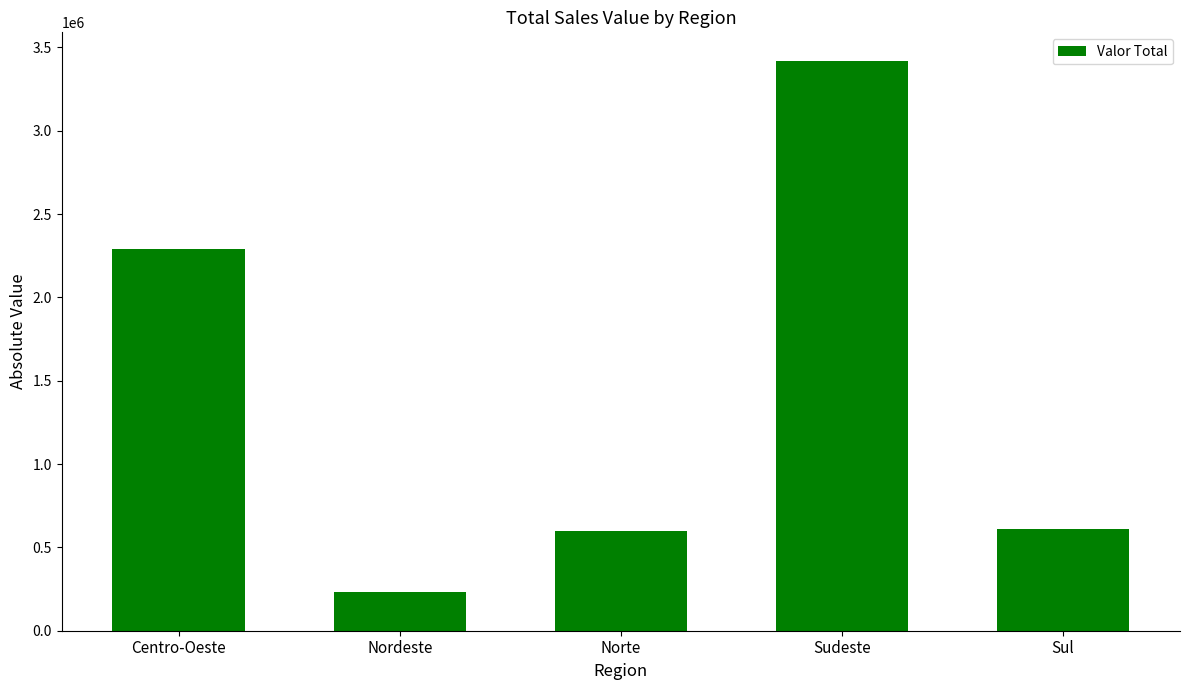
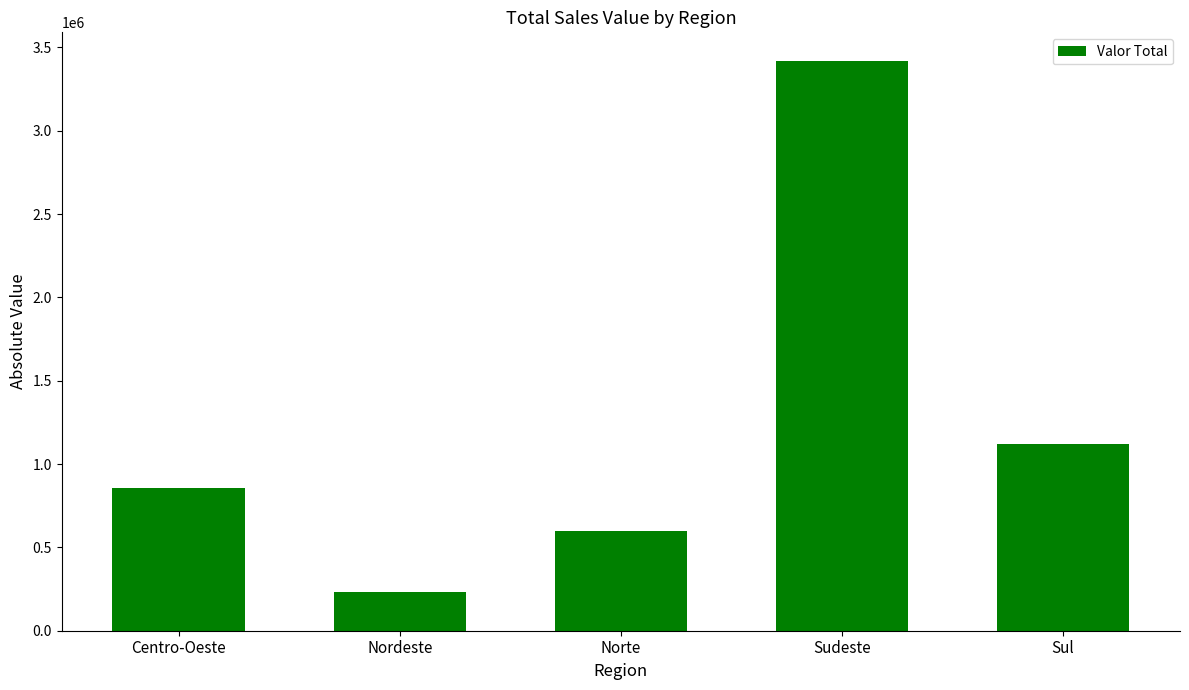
Centro-Oeste: 2290000 -> 860000
Sul: 610000 -> 1120000
